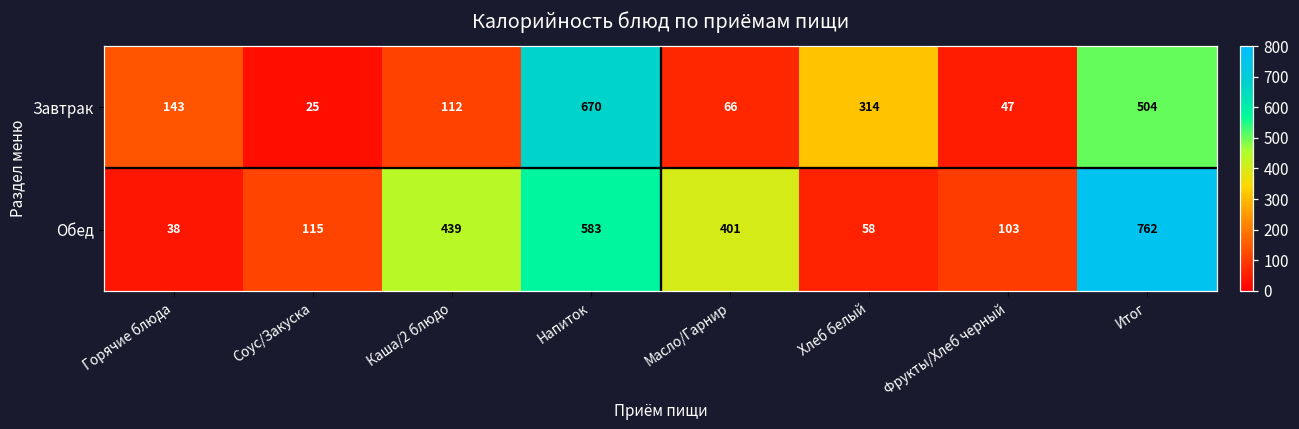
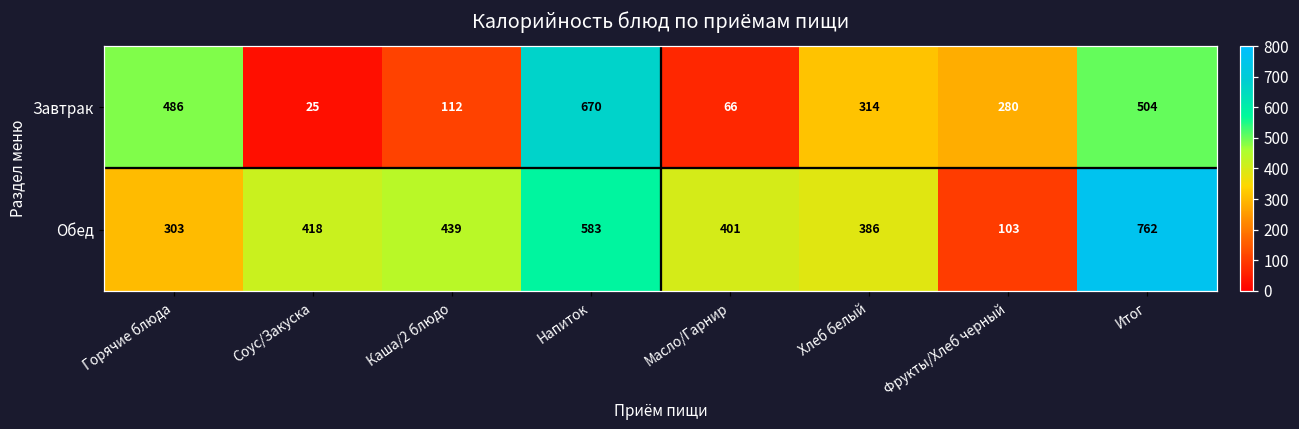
Завтрак, Горячие блюда: 143 -> 486
Завтрак, Фрукты/Хлеб черный: 47 -> 280
Обед, Горячие блюда: 38 -> 303
Обед, Соус/Закуска: 115 -> 418
Обед, Хлеб белый: 58 -> 386
